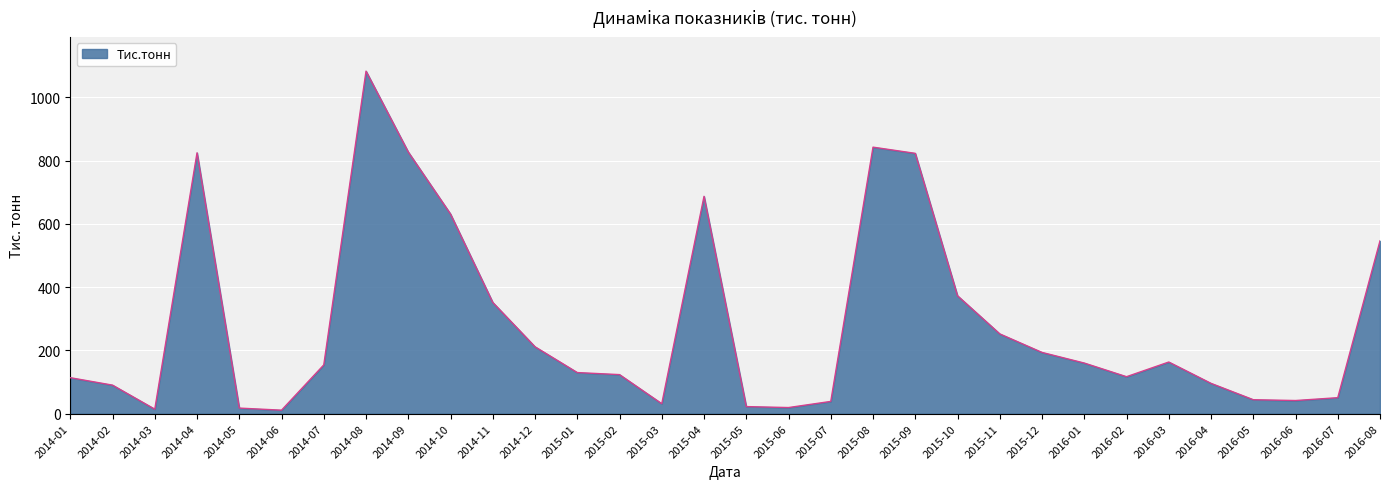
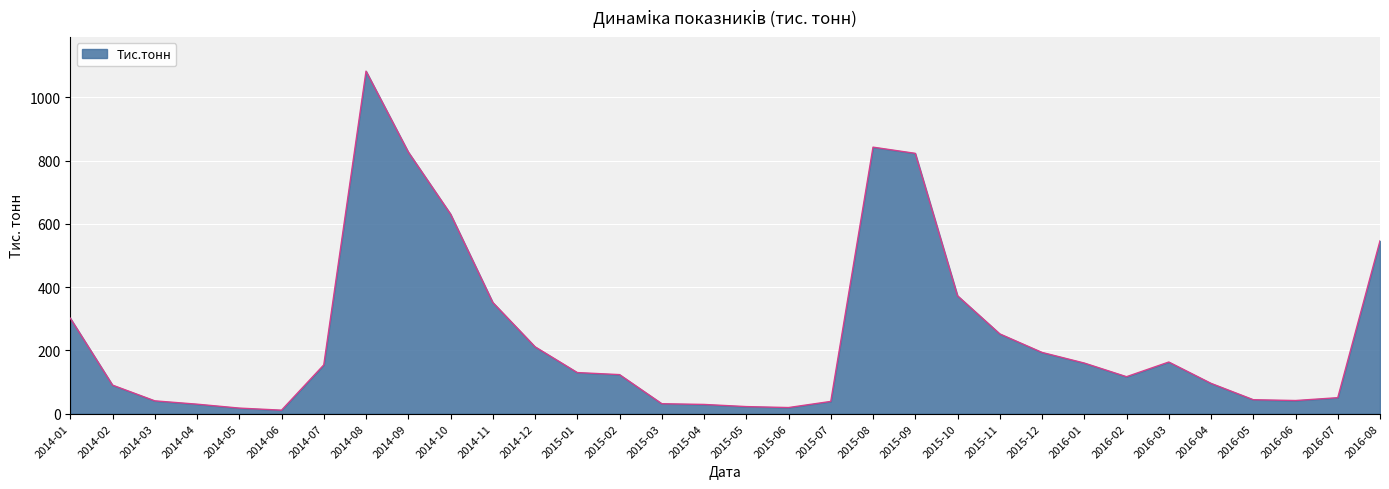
2014-01: 110 -> 300
2014-03: 10 -> 40
2014-04: 820 -> 30
2015-04: 690 -> 30
